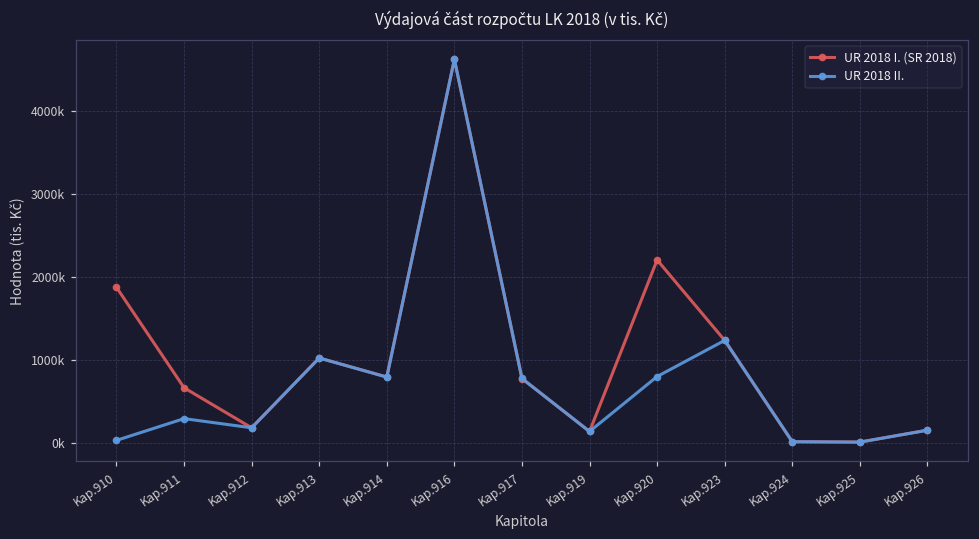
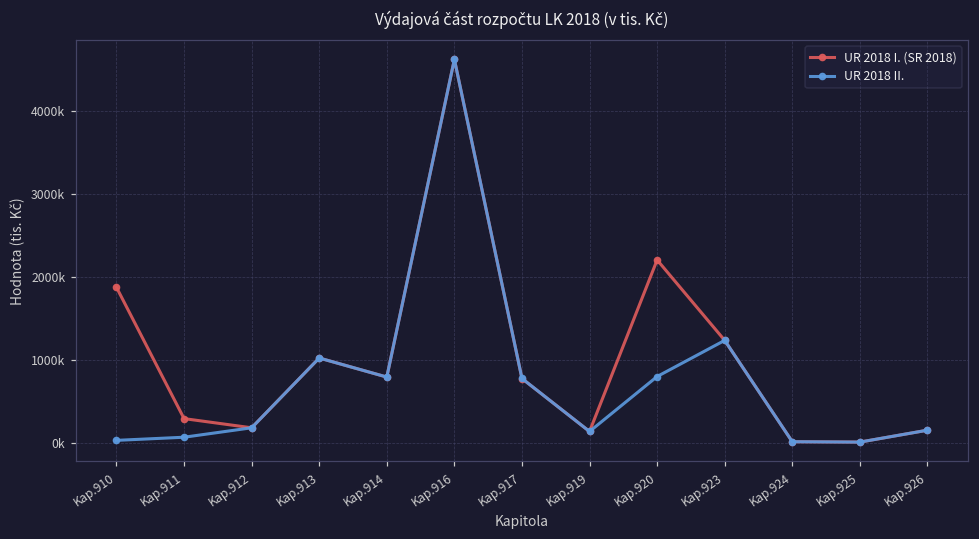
UR 2018 I. (SR 2018), Kap.911: 700000 -> 300000
UR 2018 II., Kap.911: 300000 -> 100000
